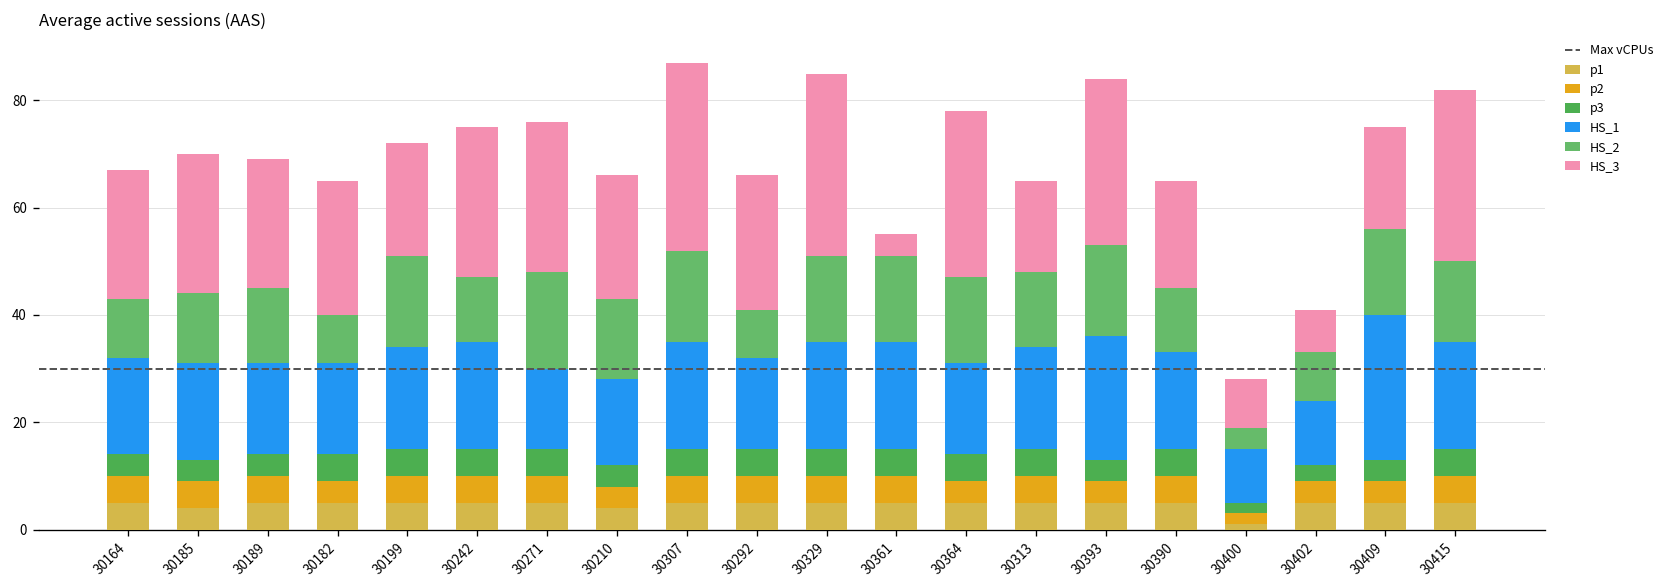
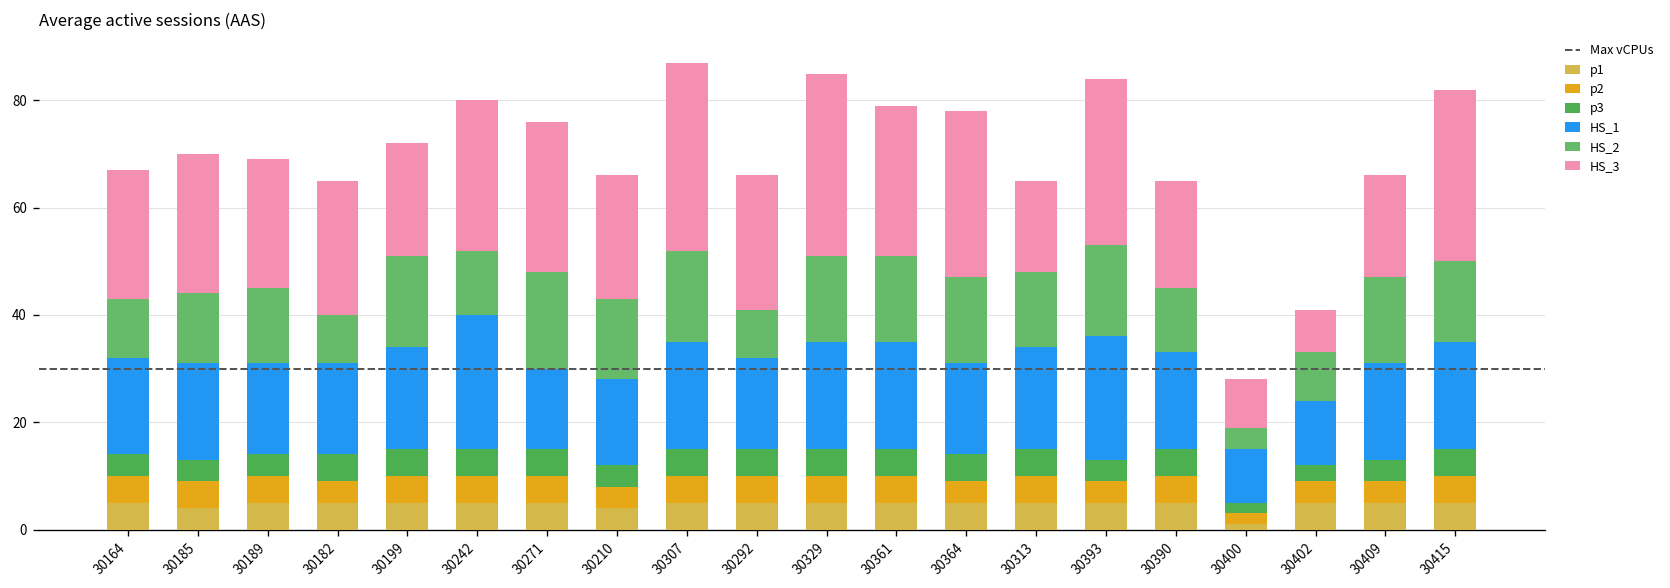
HS_1, 30242: 20 -> 25
HS_3, 30361: 4 -> 28
HS_1, 30409: 27 -> 18
